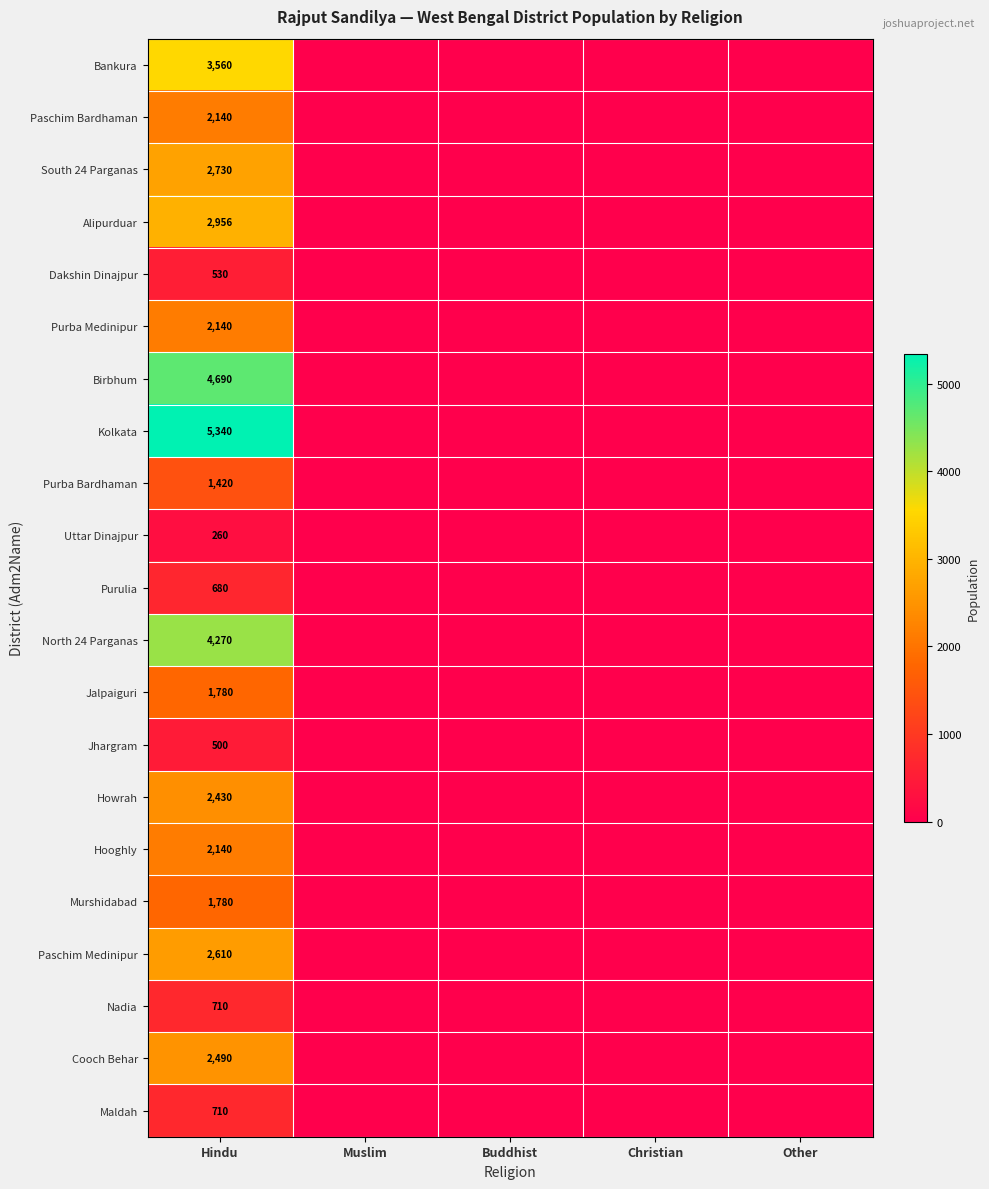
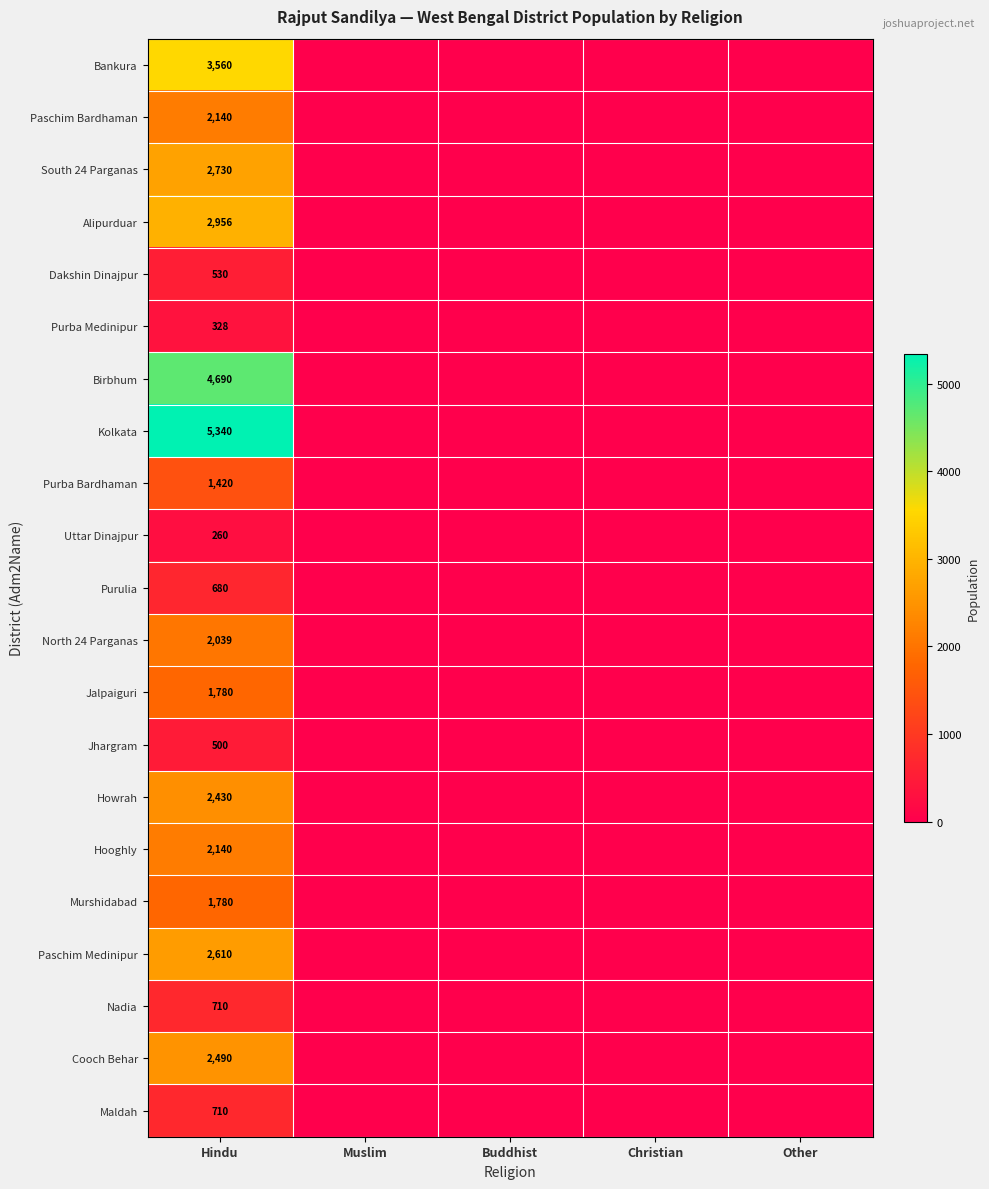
Purba Medinipur, Hindu: 2,140 -> 328
North 24 Parganas, Hindu: 4,270 -> 2,039
